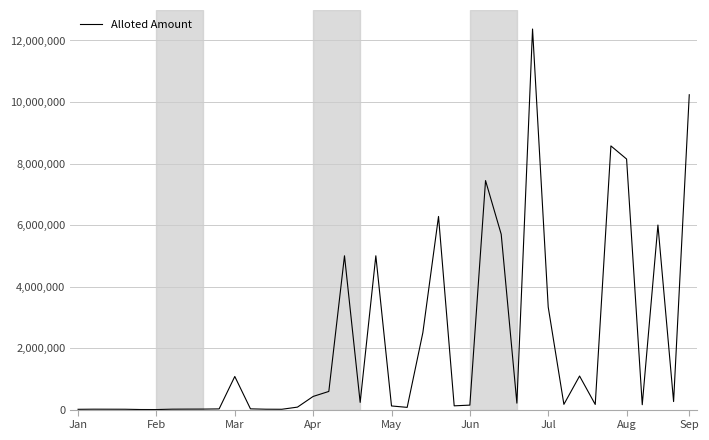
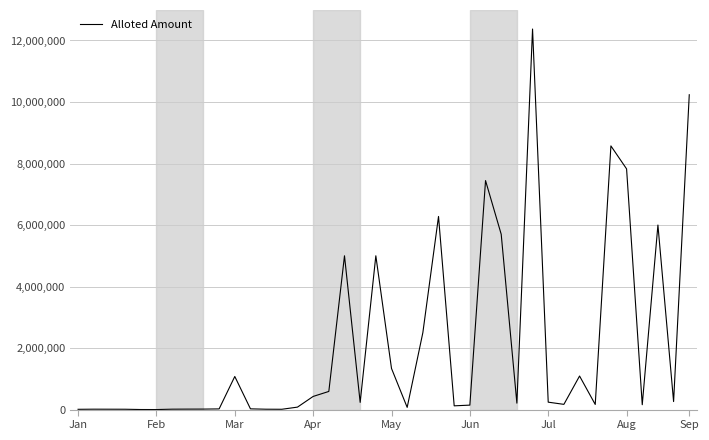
May: 100,000 -> 1,300,000
Jul: 3,300,000 -> 200,000
Aug: 8,100,000 -> 7,800,000
